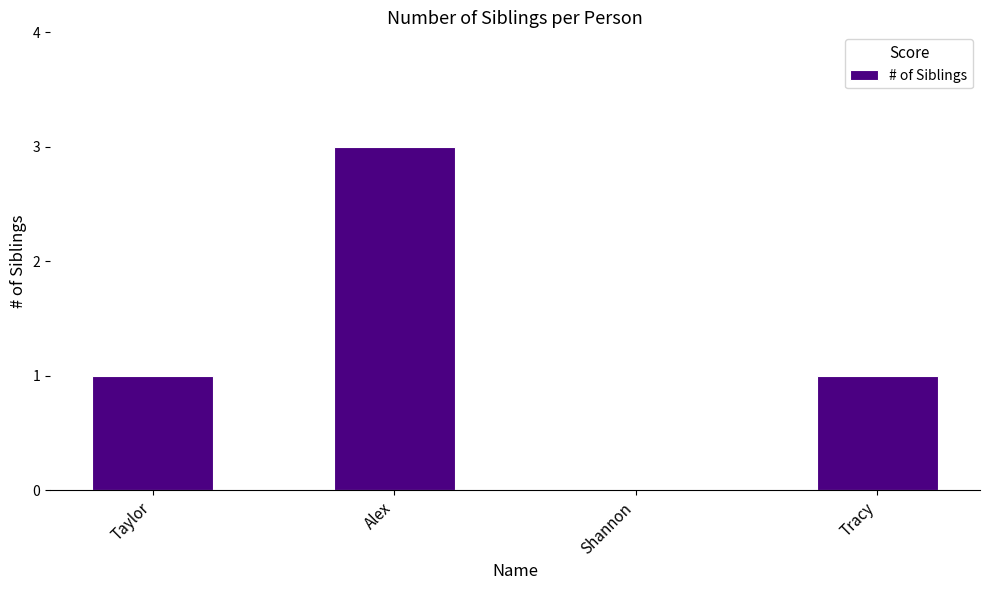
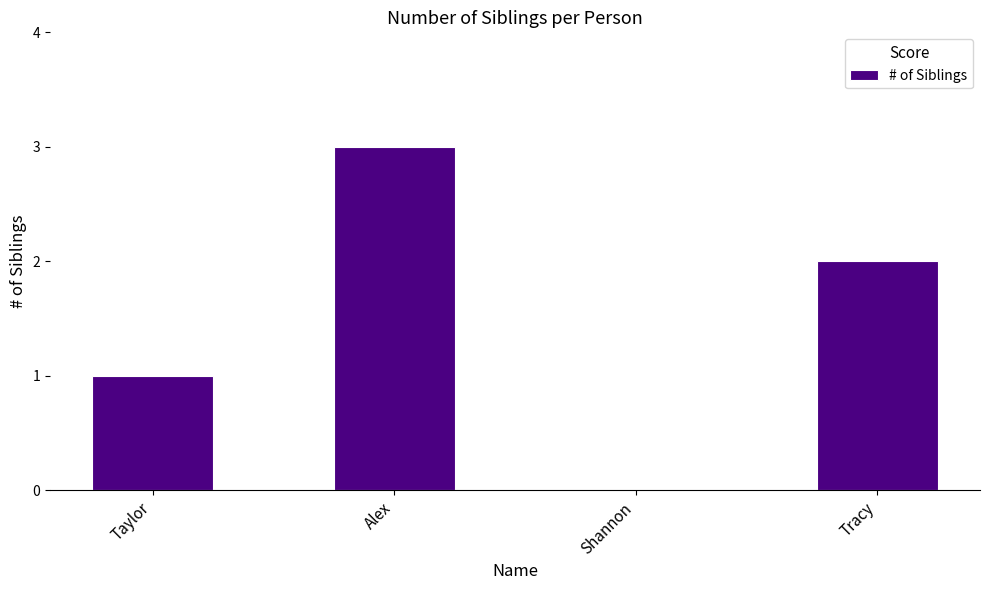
Tracy: 1 -> 2
